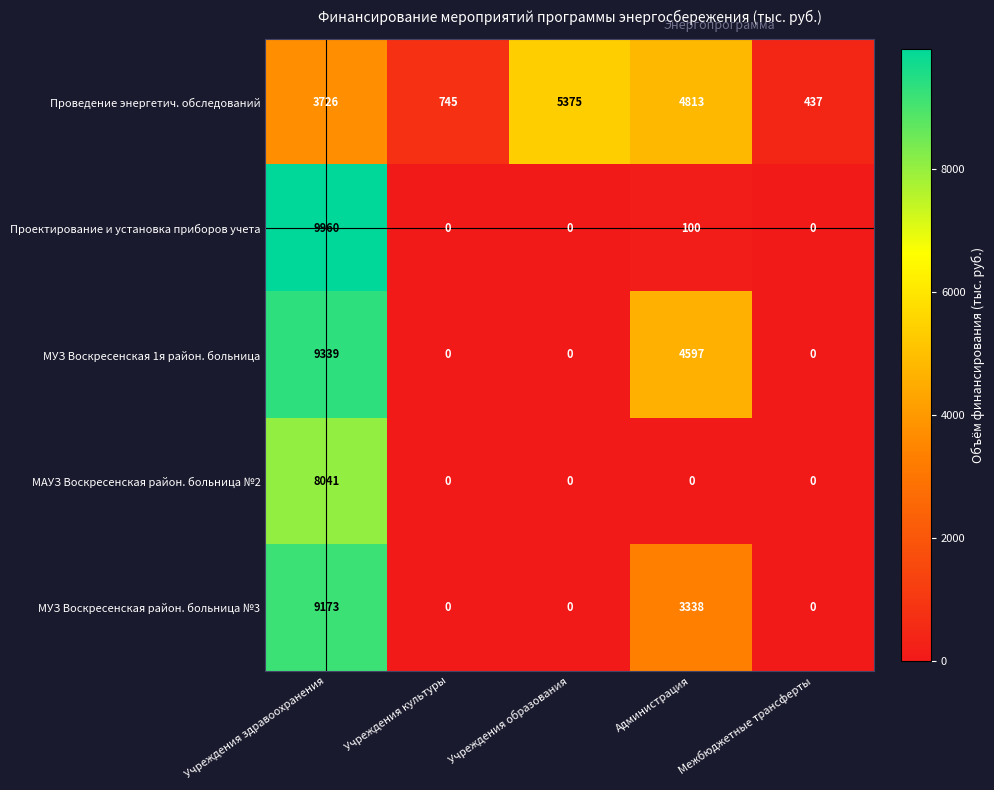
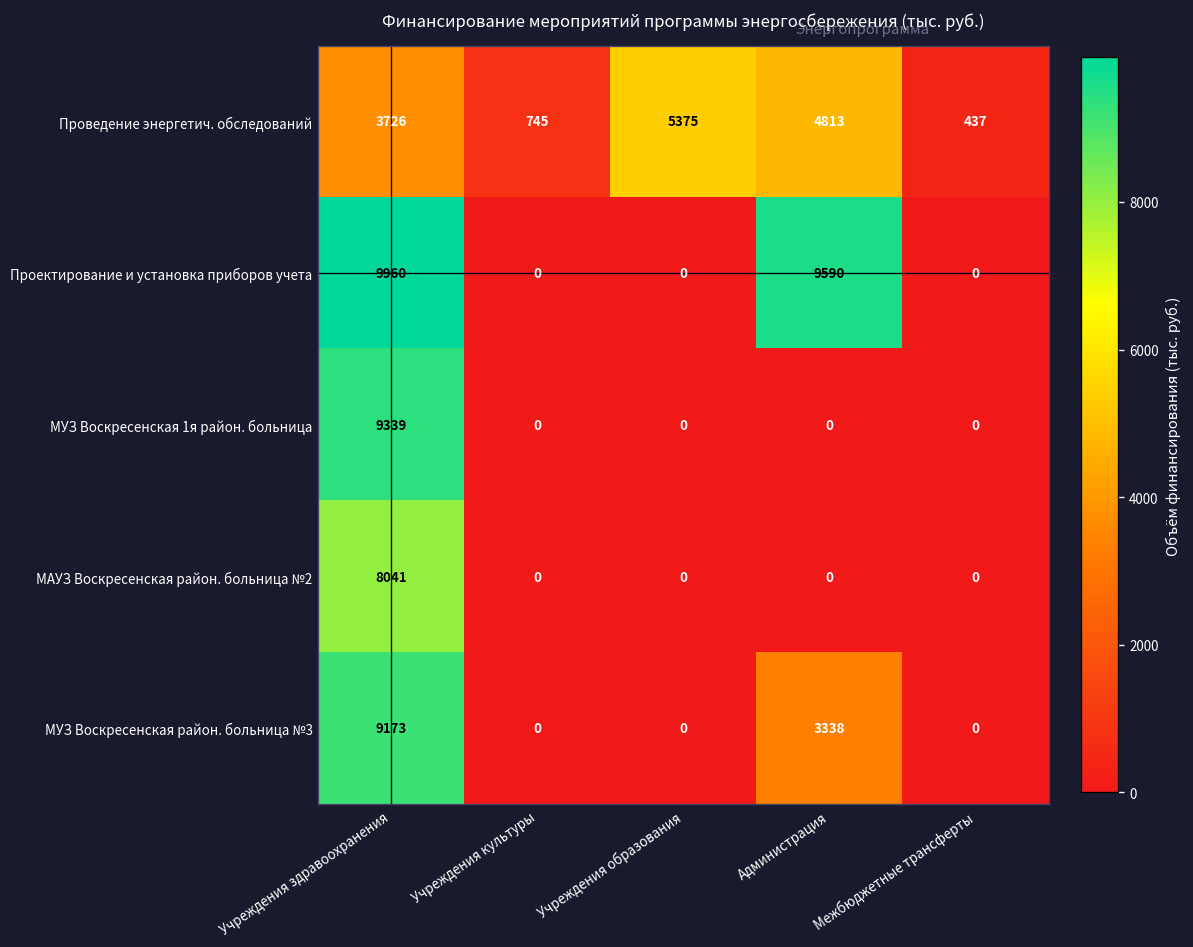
Проектирование и установка приборов учета, Администрация: 100 -> 9590
МУЗ Воскресенская 1я район. больница, Администрация: 4597 -> 0
